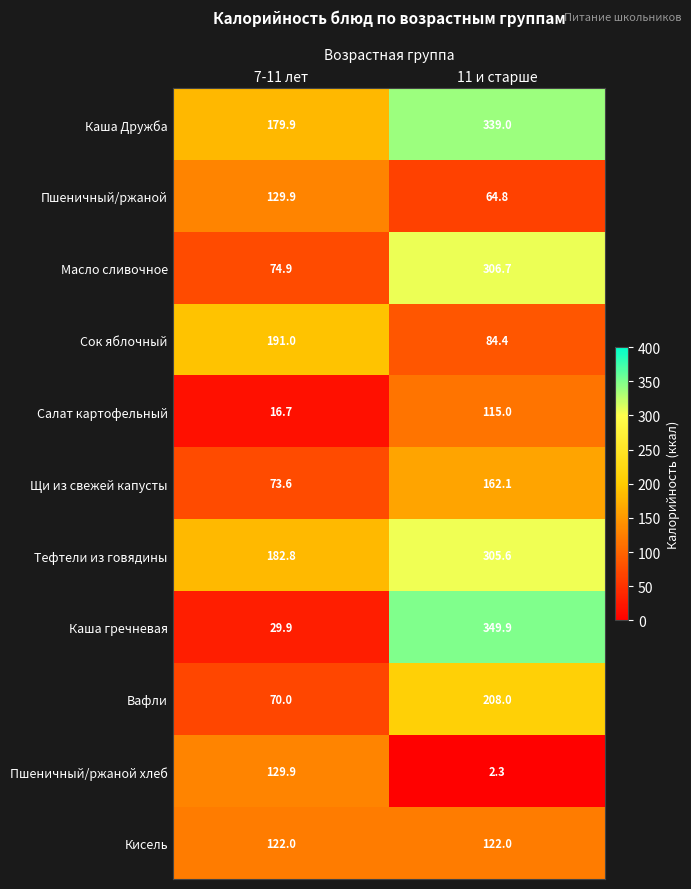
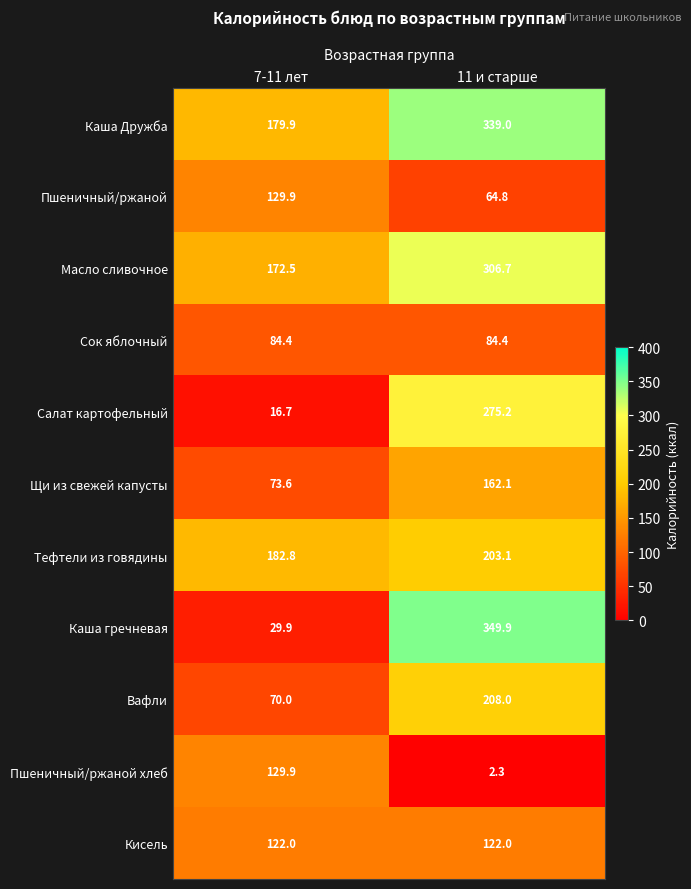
Масло сливочное, 7-11 лет: 74.9 -> 172.5
Сок яблочный, 7-11 лет: 191.0 -> 84.4
Салат картофельный, 11 и старше: 115.0 -> 275.2
Тефтели из говядины, 11 и старше: 305.6 -> 203.1
